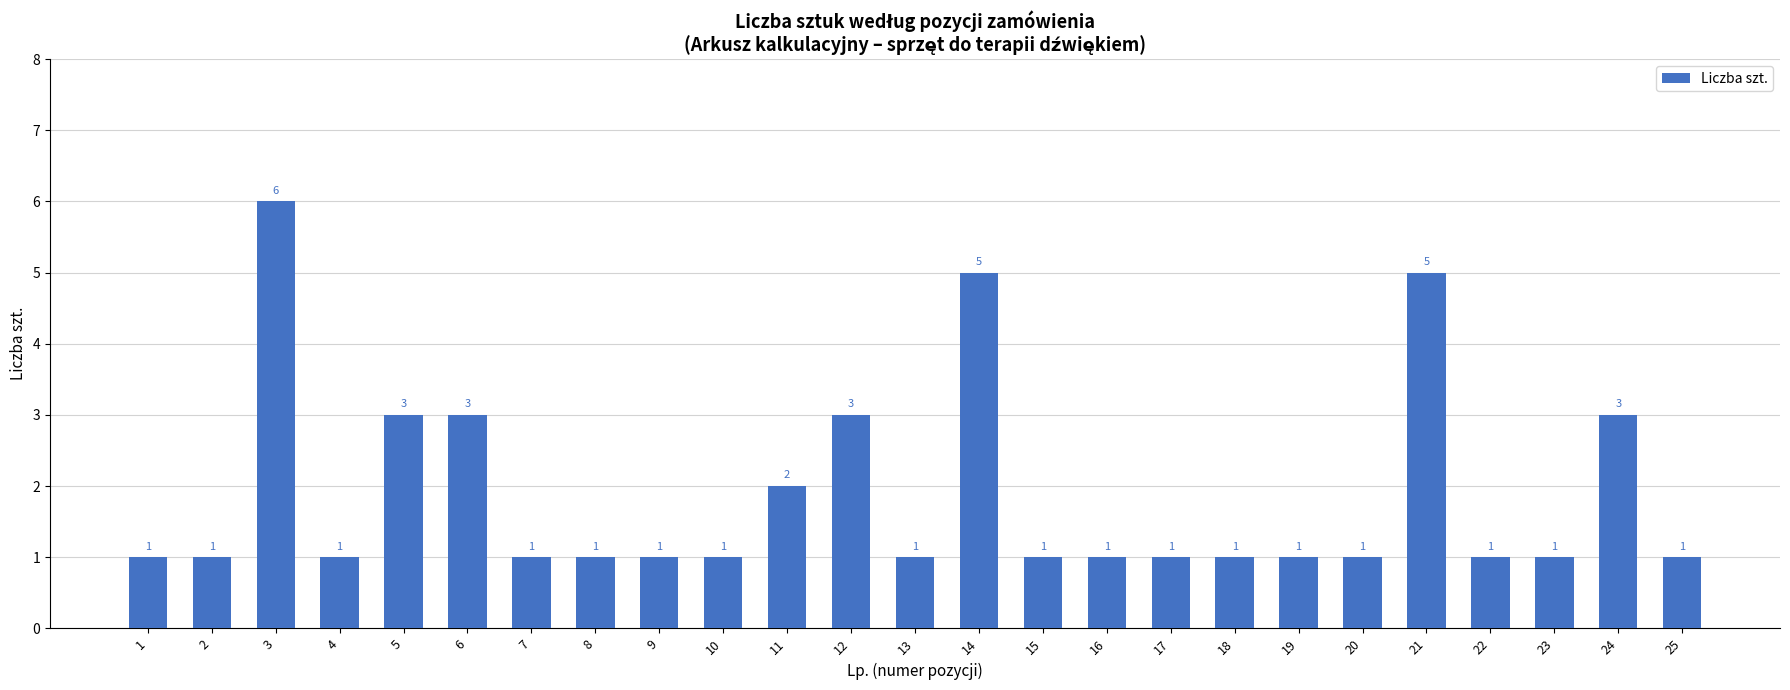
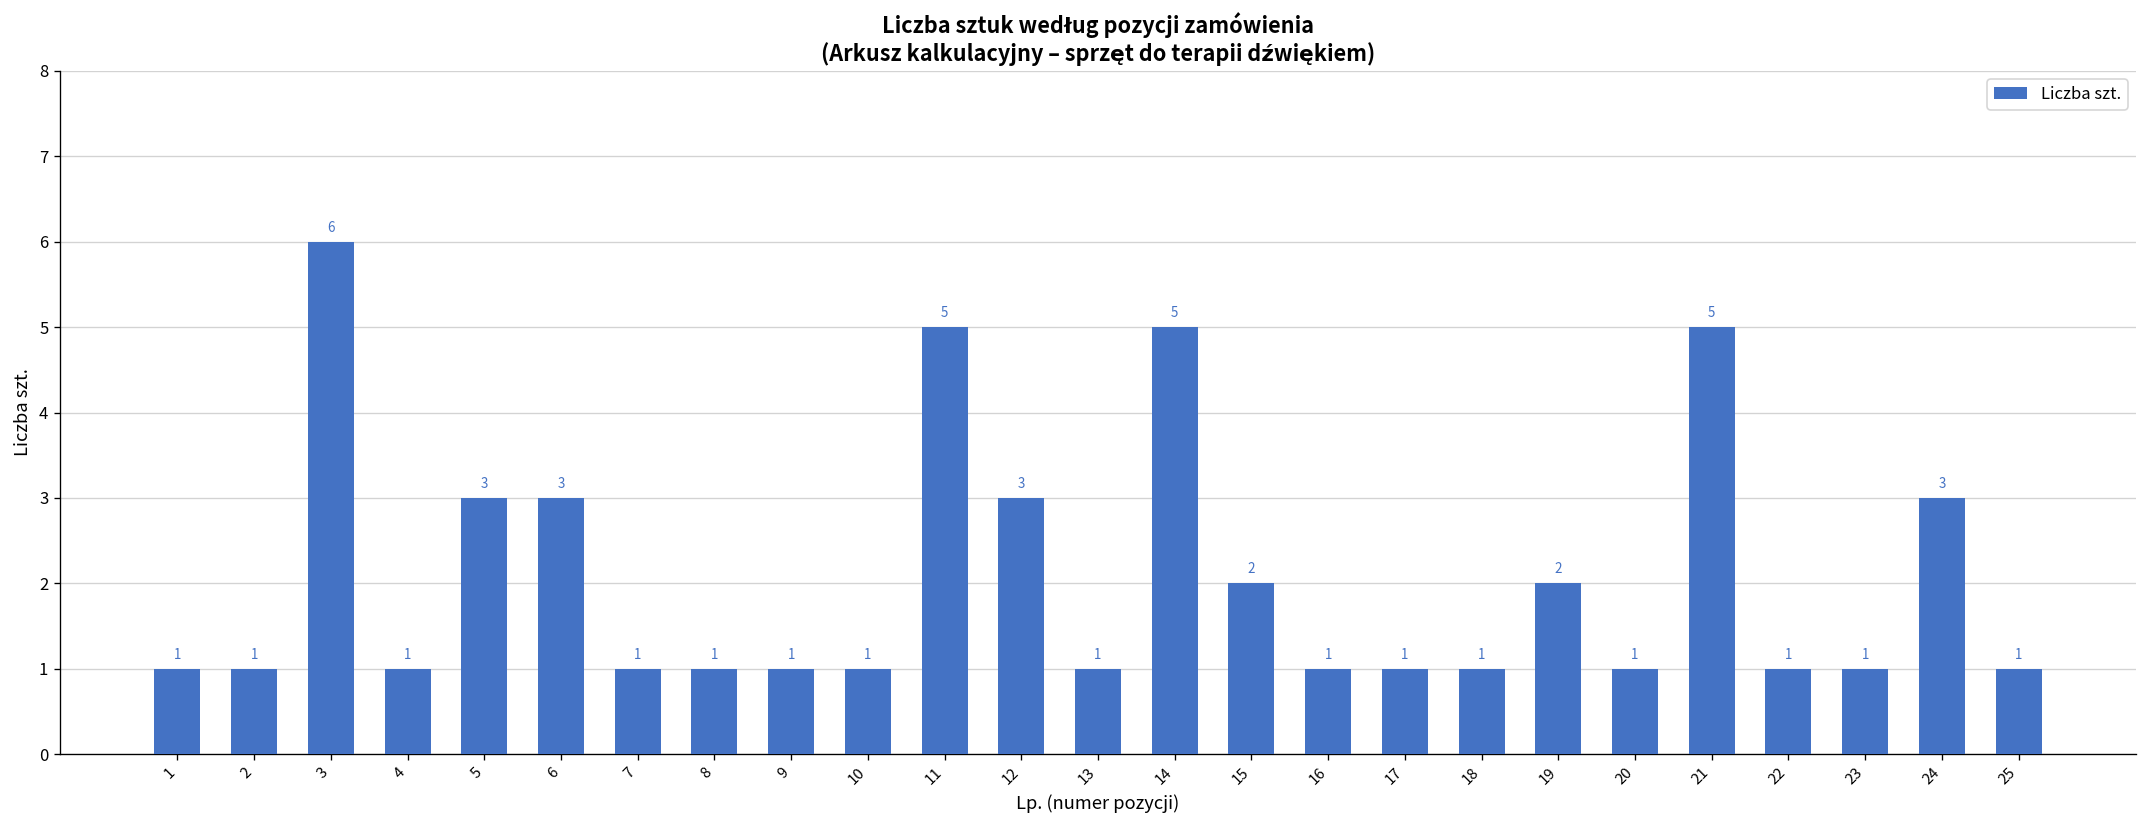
11: 2 -> 5
15: 1 -> 2
19: 1 -> 2
